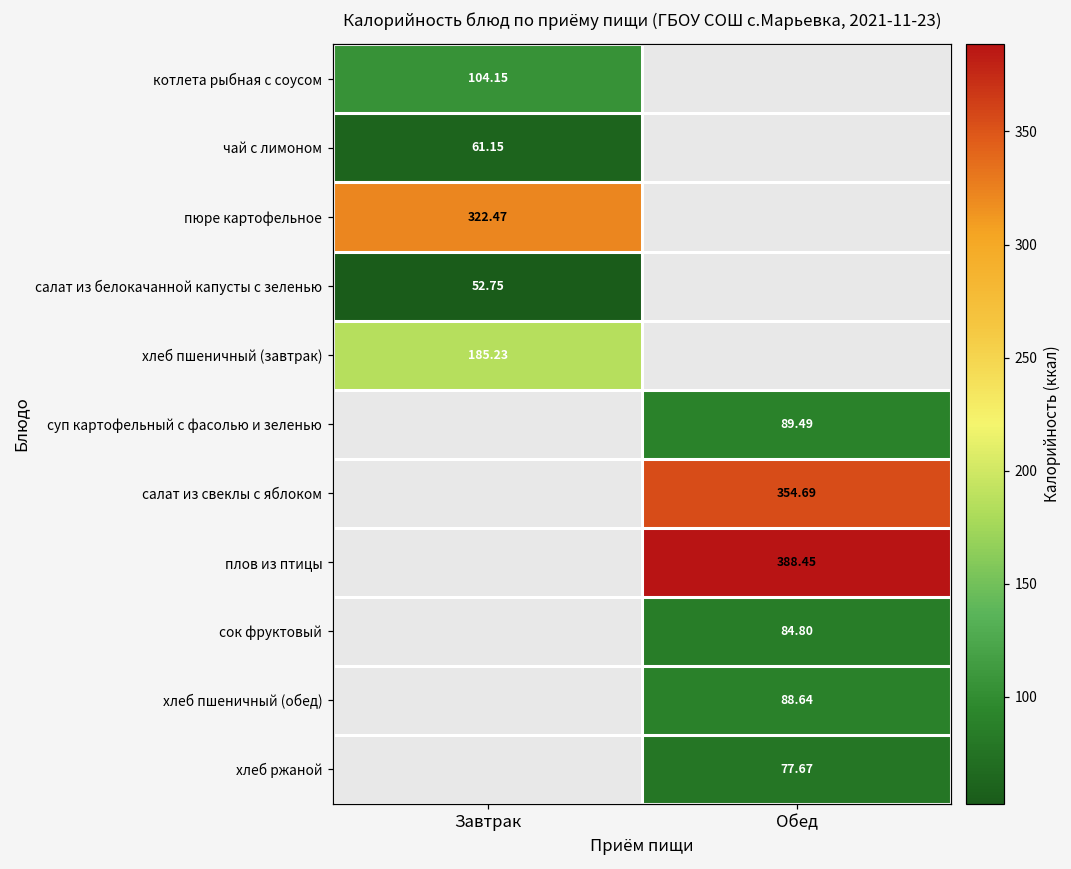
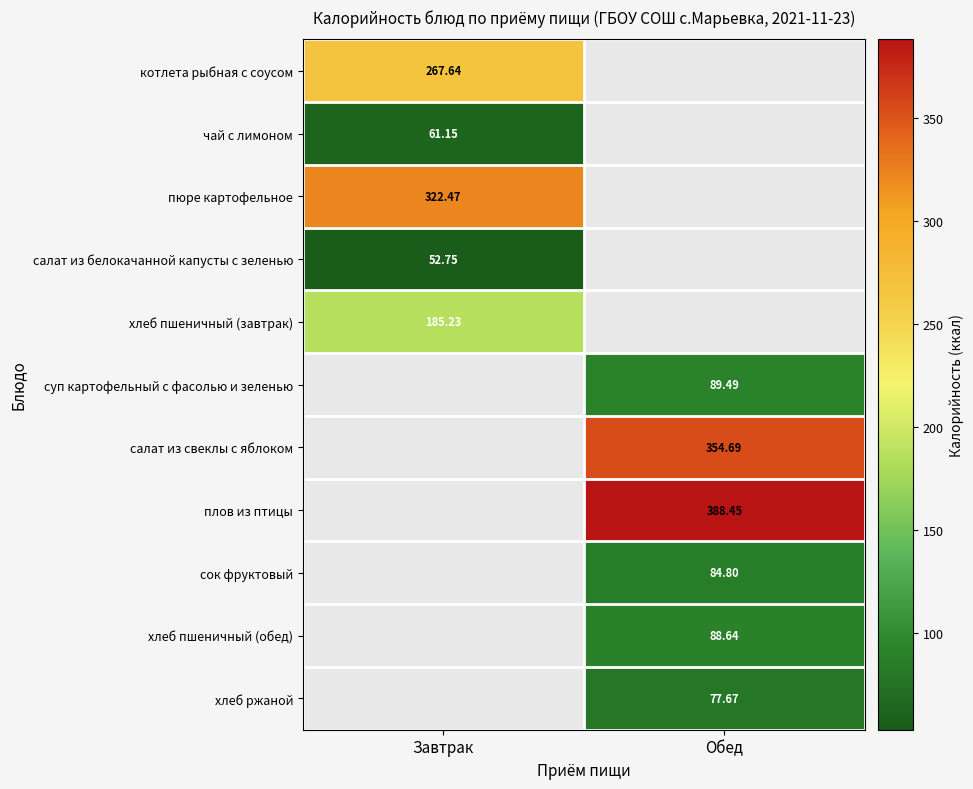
котлета рыбная с соусом, Завтрак: 104.15 -> 267.64
